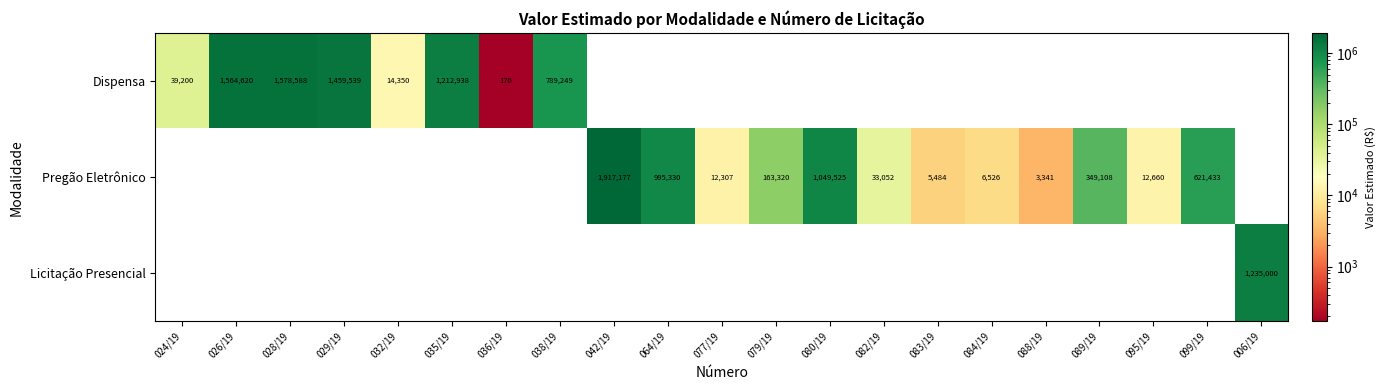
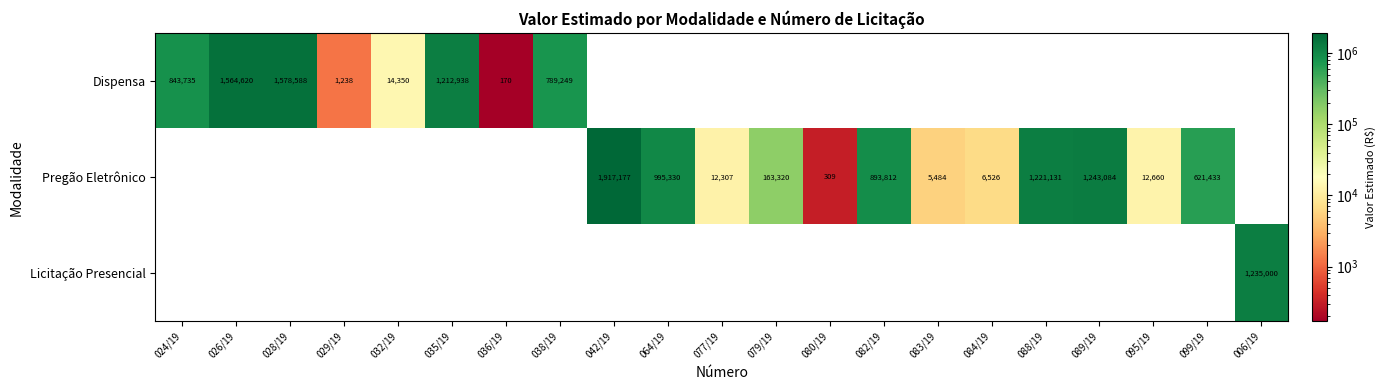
Dispensa, 024/19: 39,200 -> 843,735
Dispensa, 029/19: 1,459,539 -> 1,238
Pregão Eletrônico, 080/19: 1,049,525 -> 309
Pregão Eletrônico, 082/19: 33,052 -> 893,812
Pregão Eletrônico, 088/19: 3,341 -> 1,221,131
Pregão Eletrônico, 089/19: 349,108 -> 1,243,084
